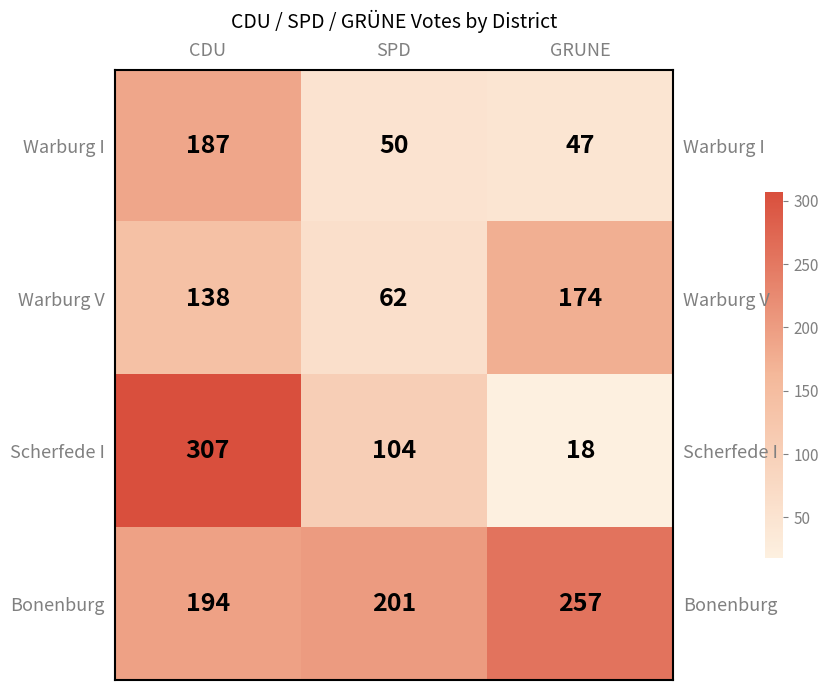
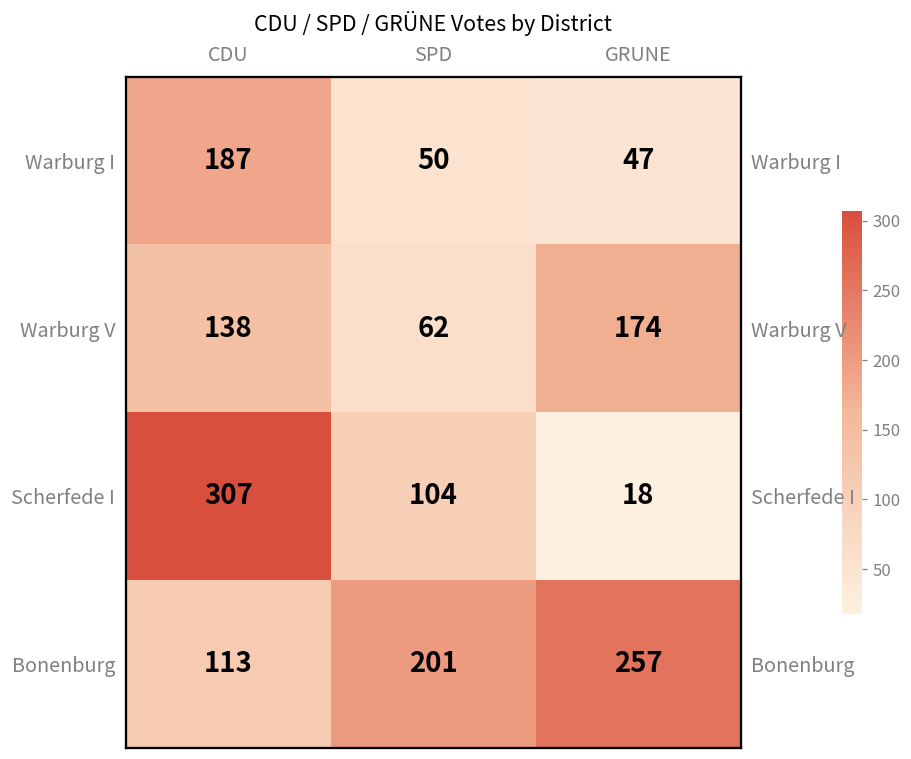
Bonenburg, CDU: 194 -> 113
